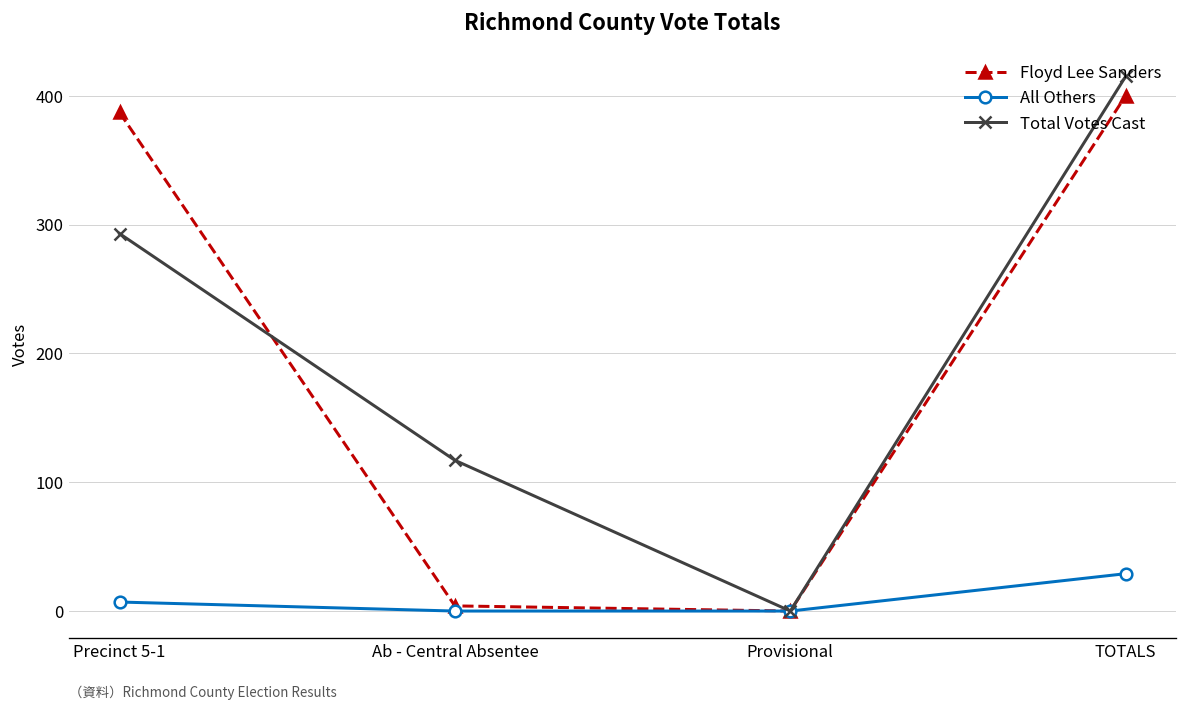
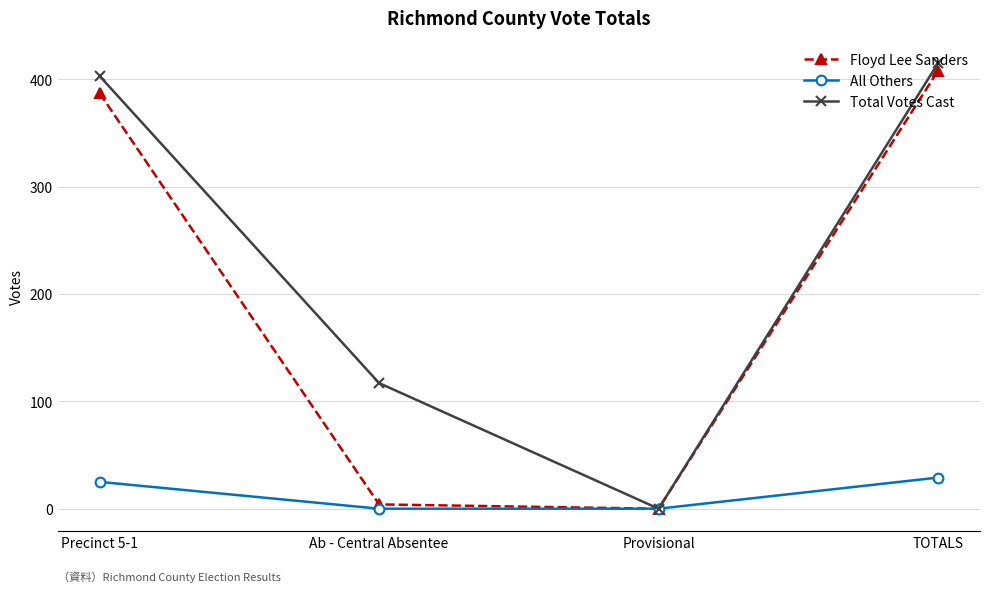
All Others, Precinct 5-1: 7 -> 25
Total Votes Cast, Precinct 5-1: 293 -> 403
Floyd Lee Sanders, TOTALS: 400 -> 408
